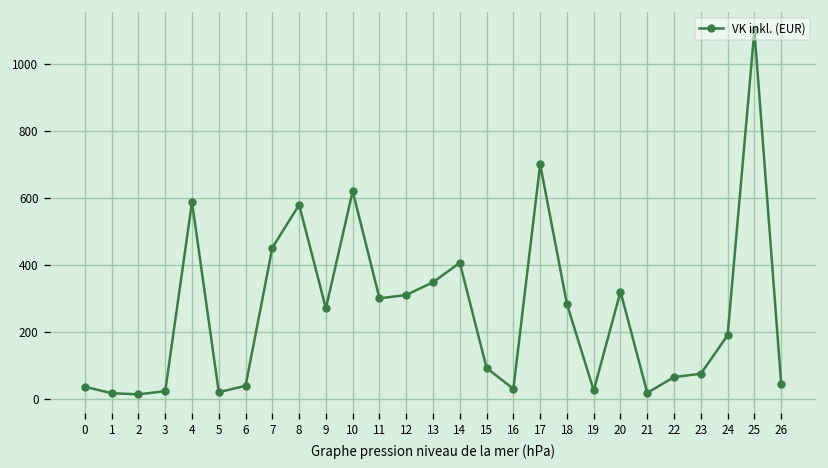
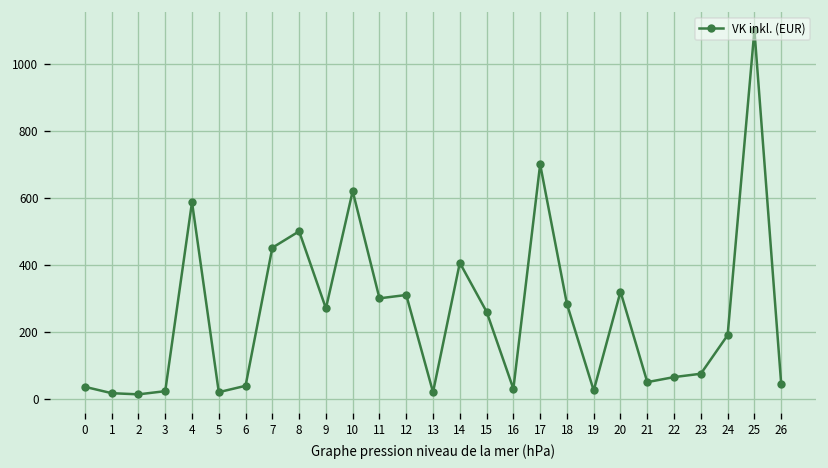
8: 580 -> 500
13: 350 -> 20
15: 90 -> 260
21: 20 -> 50
